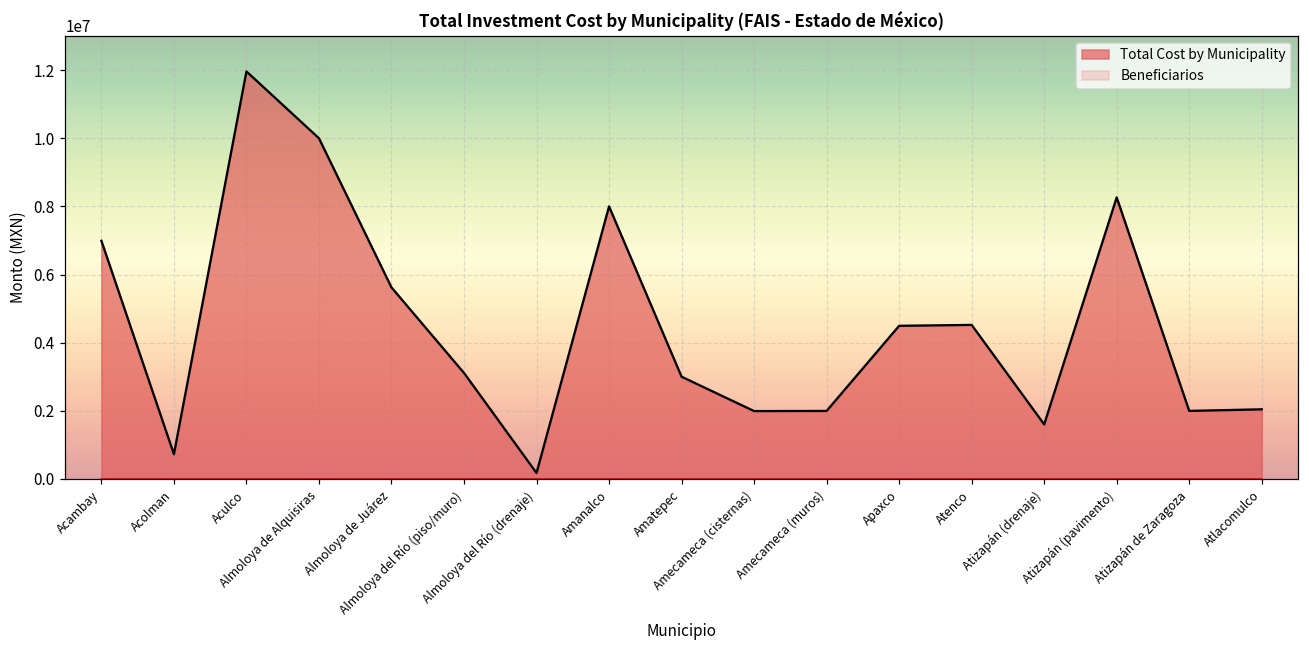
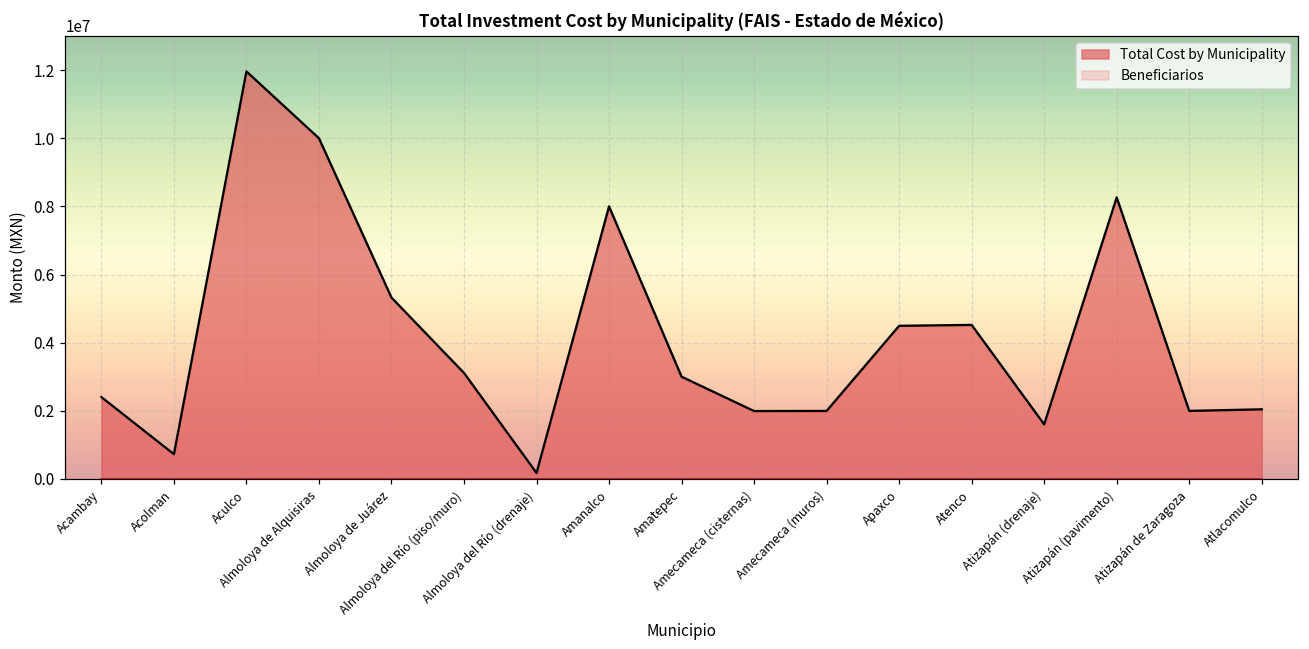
Total Cost by Municipality, Acambay: 7000000 -> 2400000
Total Cost by Municipality, Almoloya de Juárez: 5600000 -> 5300000
